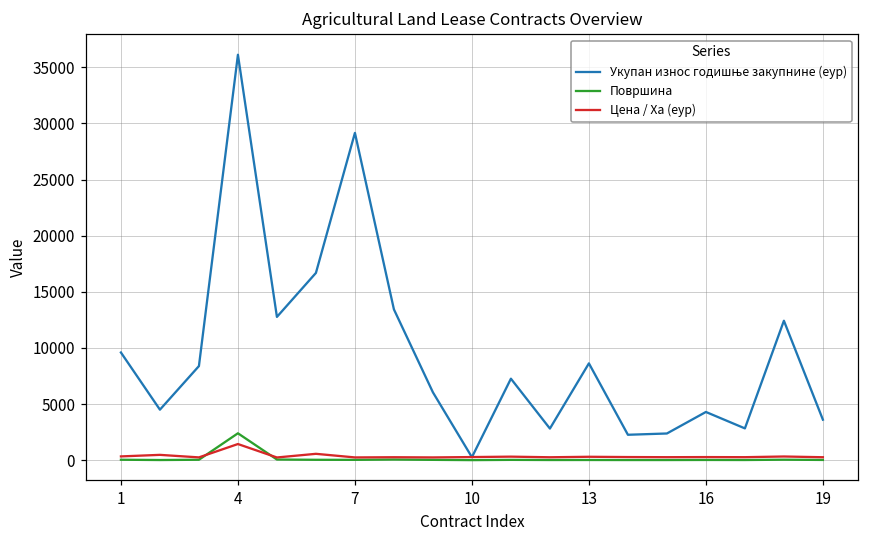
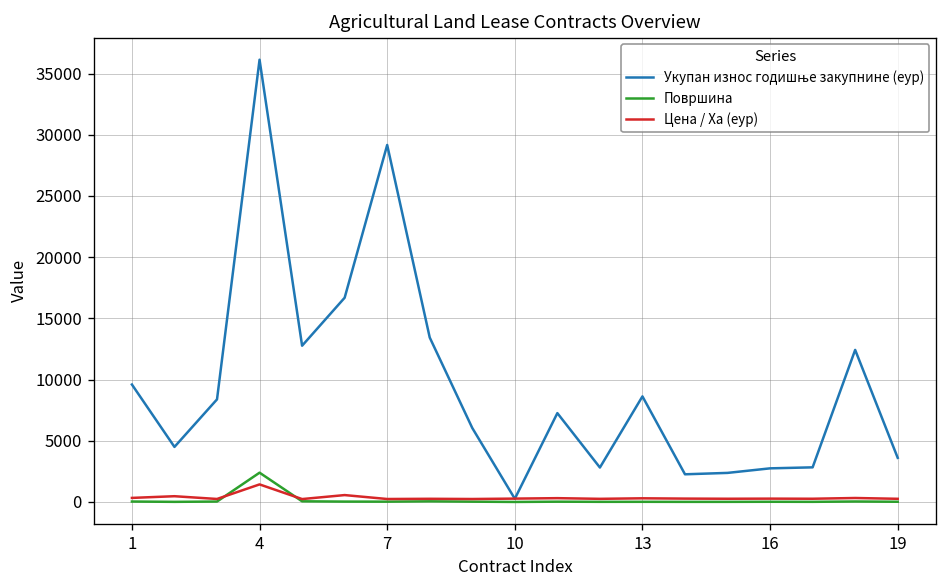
Укупан износ годишње закупнине (еур), 16: 4300 -> 2700
